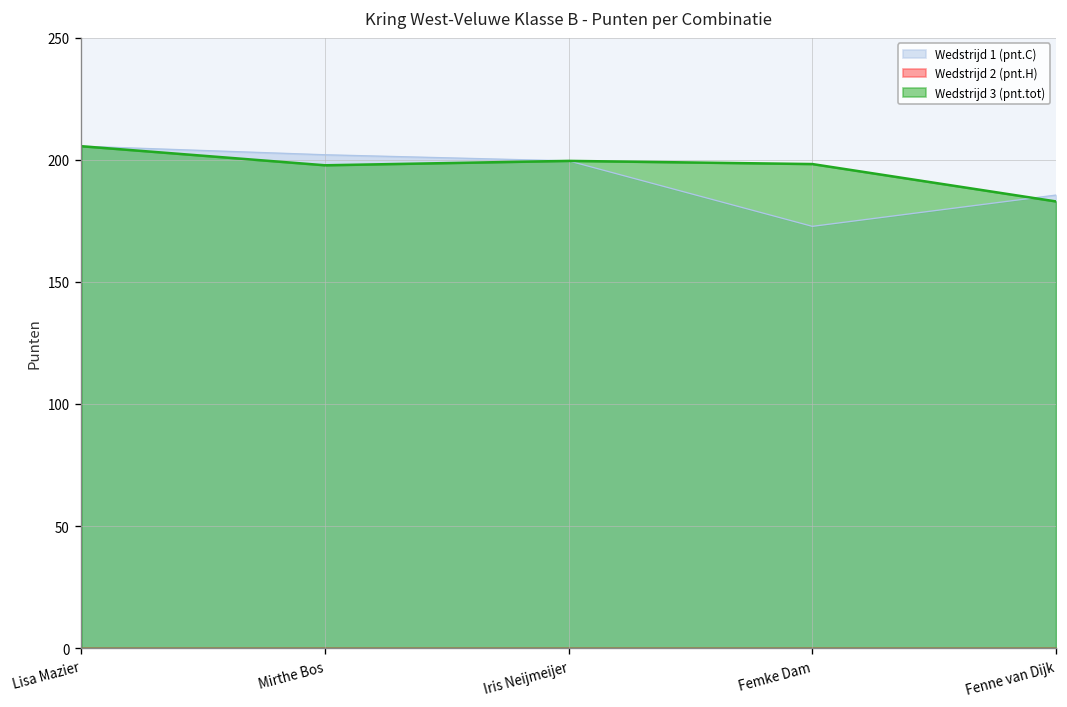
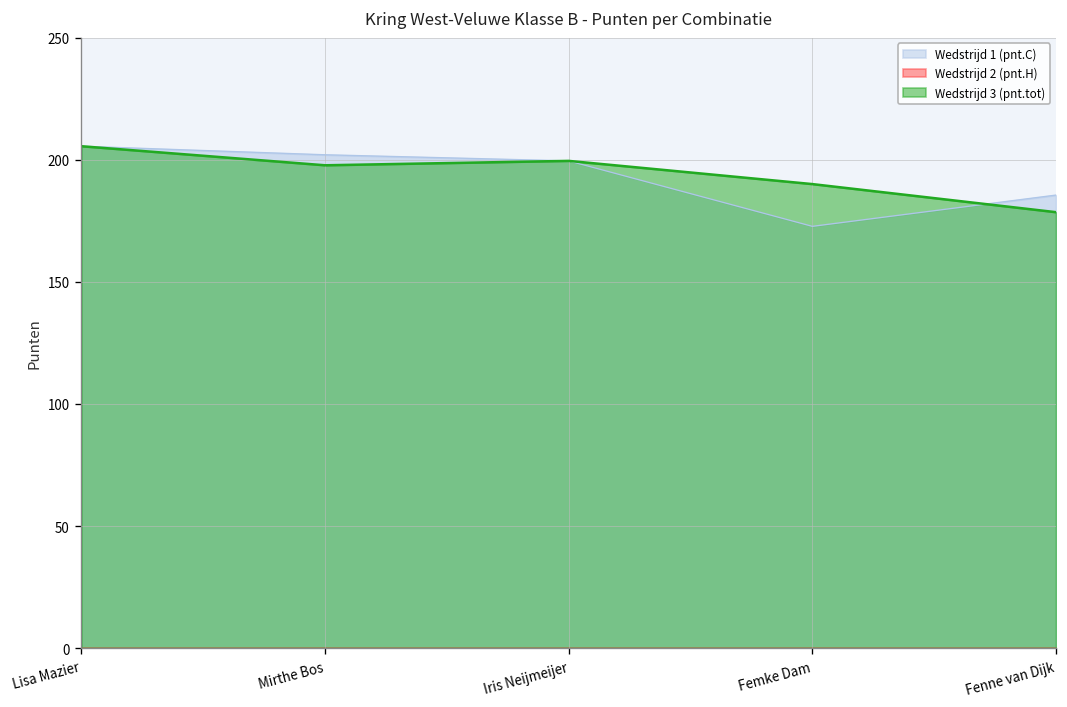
Wedstrijd 3 (pnt.tot), Femke Dam: 198 -> 190
Wedstrijd 3 (pnt.tot), Fenne van Dijk: 183 -> 179
